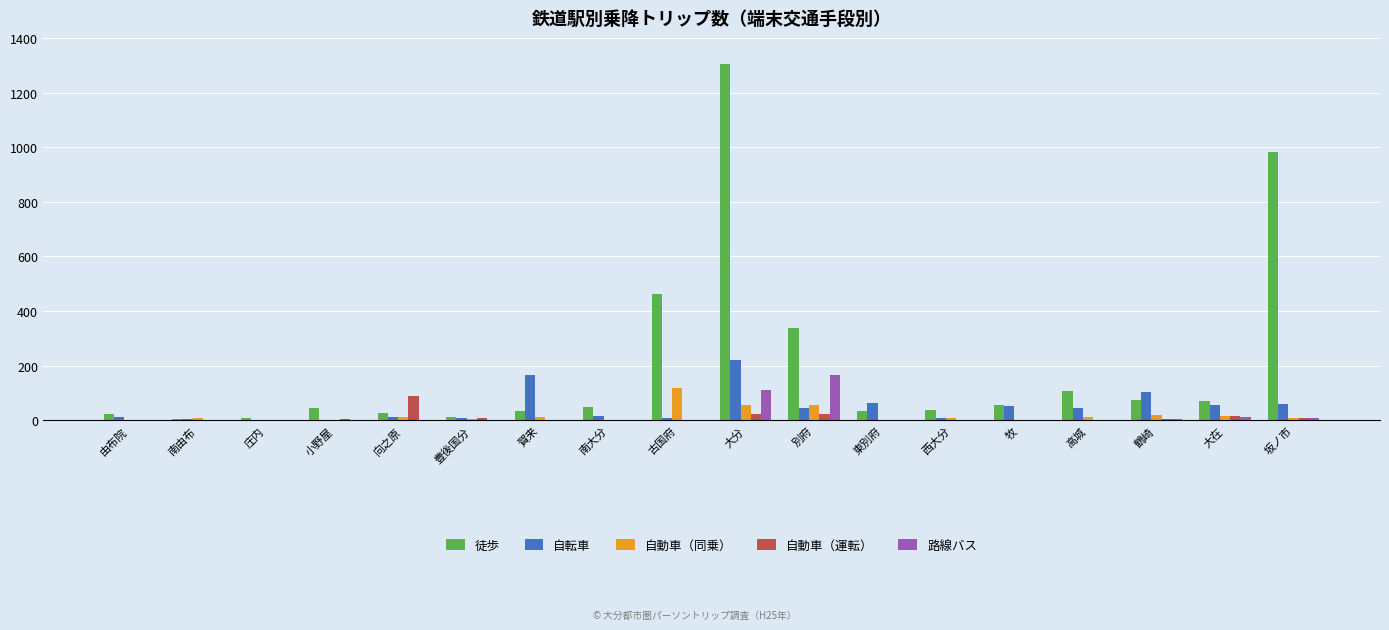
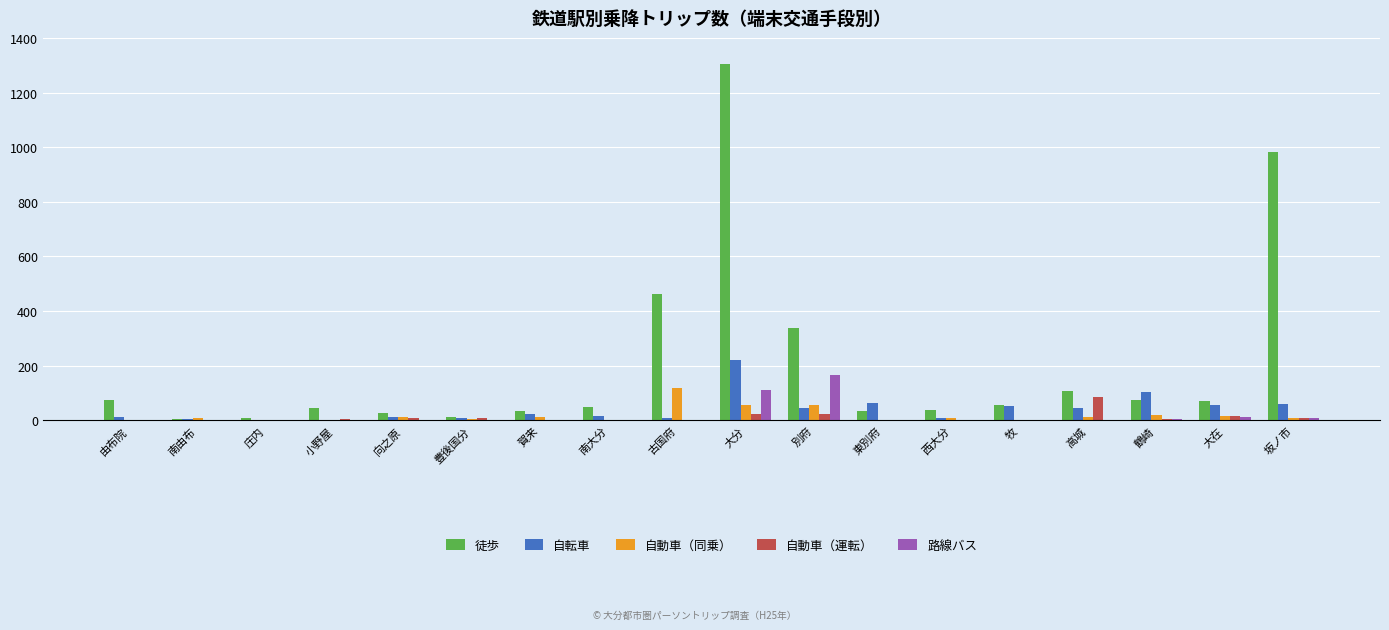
徒歩, 由布院: 20 -> 80
自動車（運転）, 向之原: 90 -> 10
自転車, 賀来: 170 -> 20
自動車（運転）, 高城: 0 -> 90
